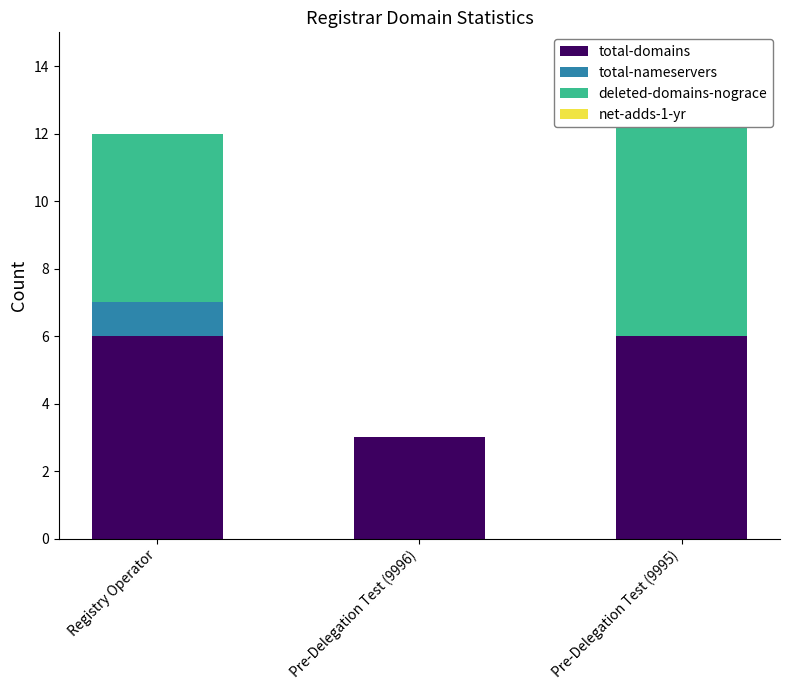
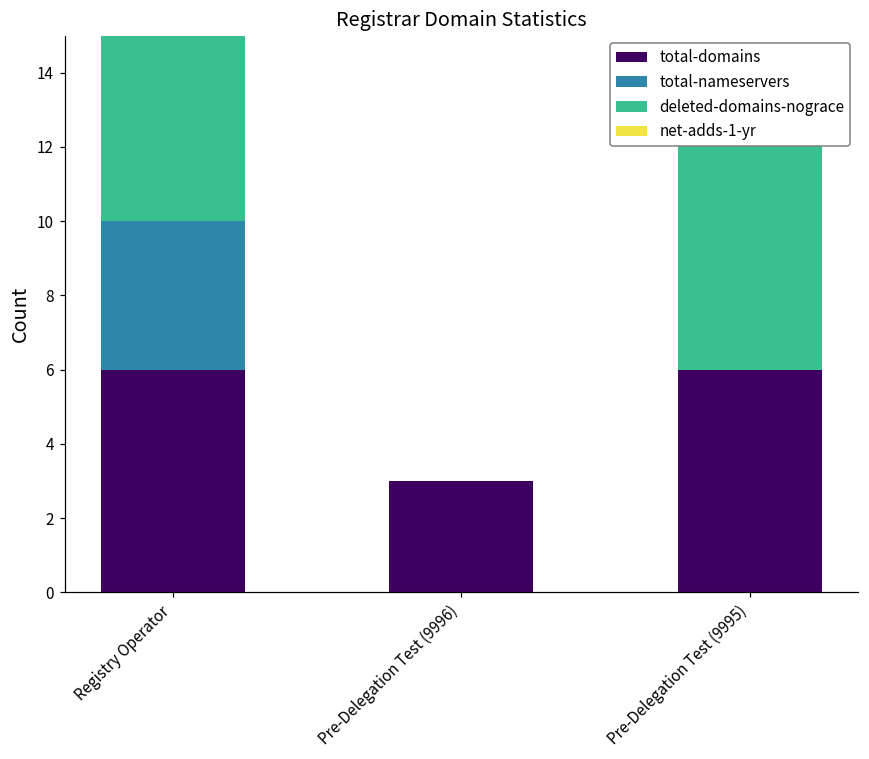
total-nameservers, Registry Operator: 1 -> 4
